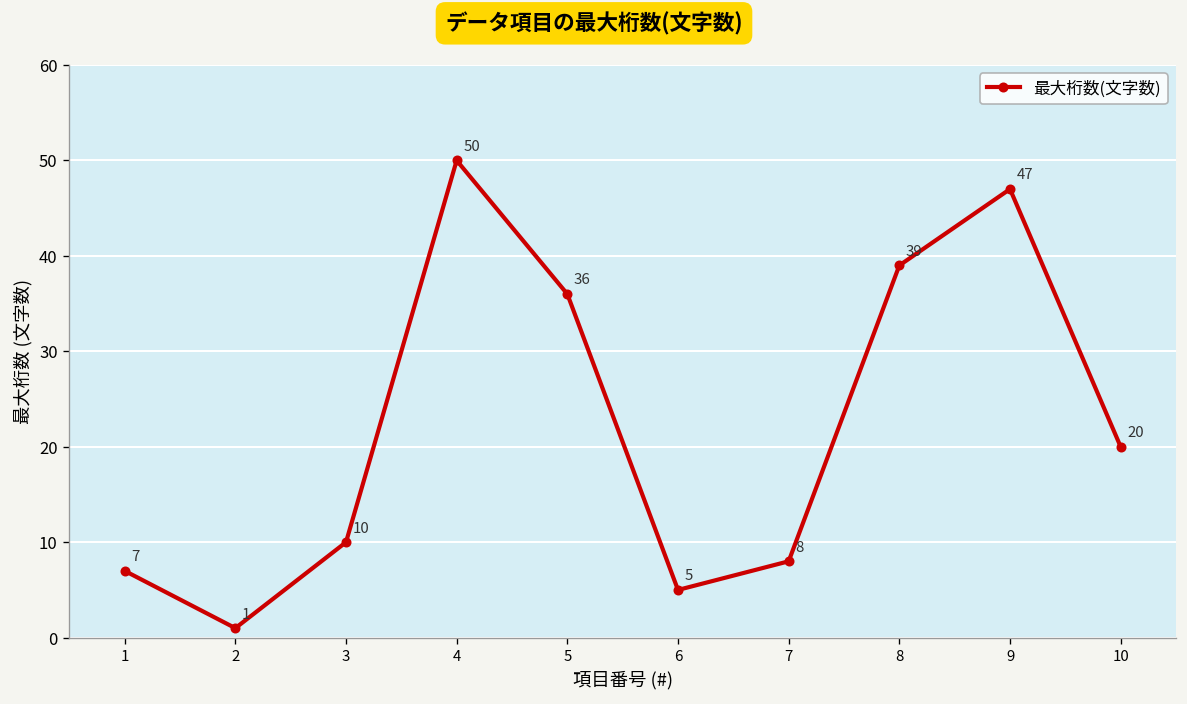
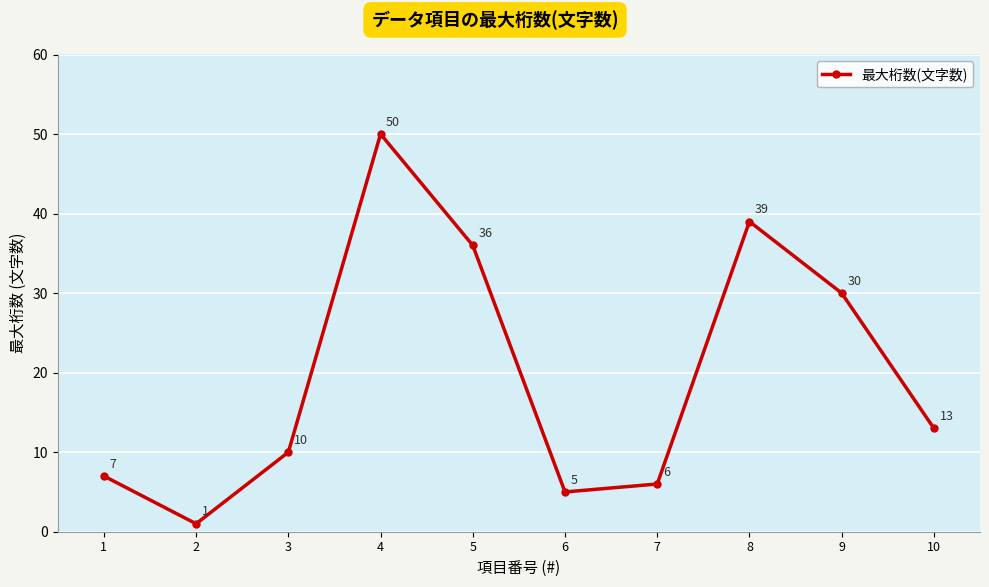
7: 8 -> 6
9: 47 -> 30
10: 20 -> 13
